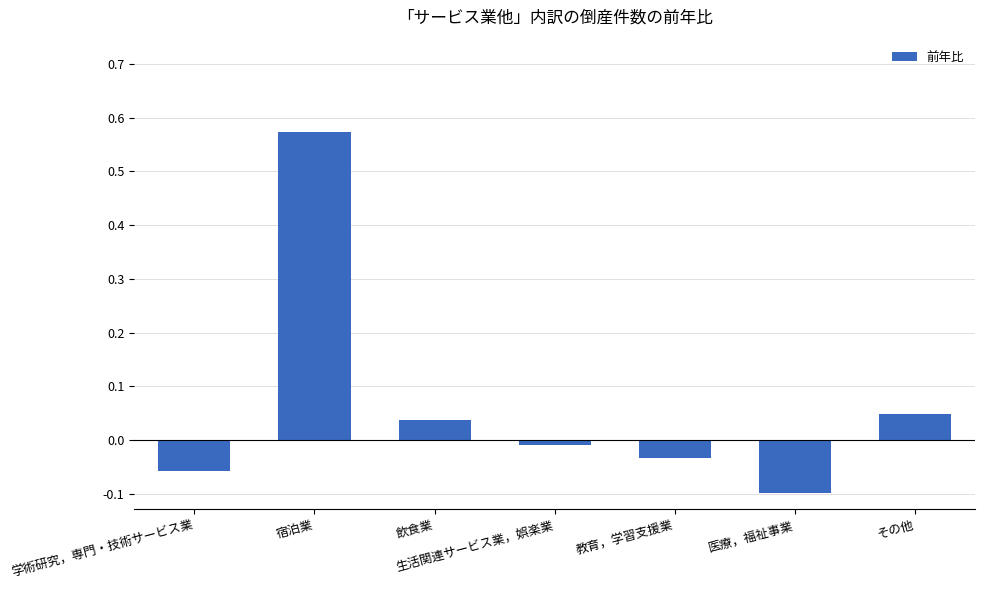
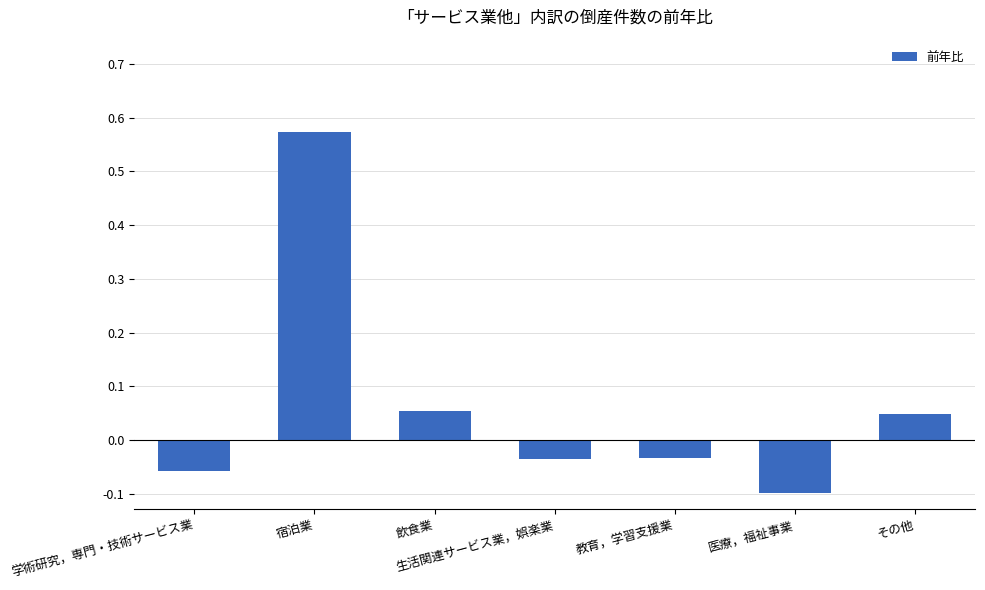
飲食業: 0.04 -> 0.05
生活関連サービス業，娯楽業: -0.01 -> -0.04
